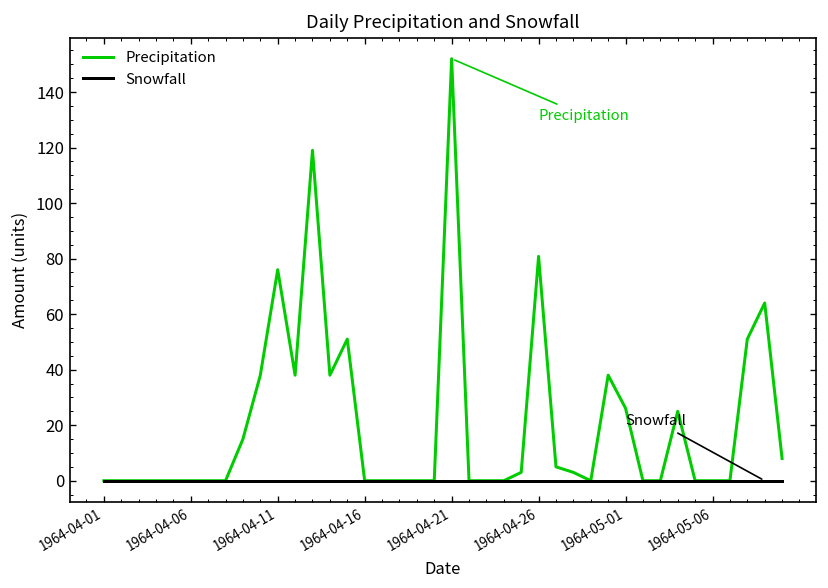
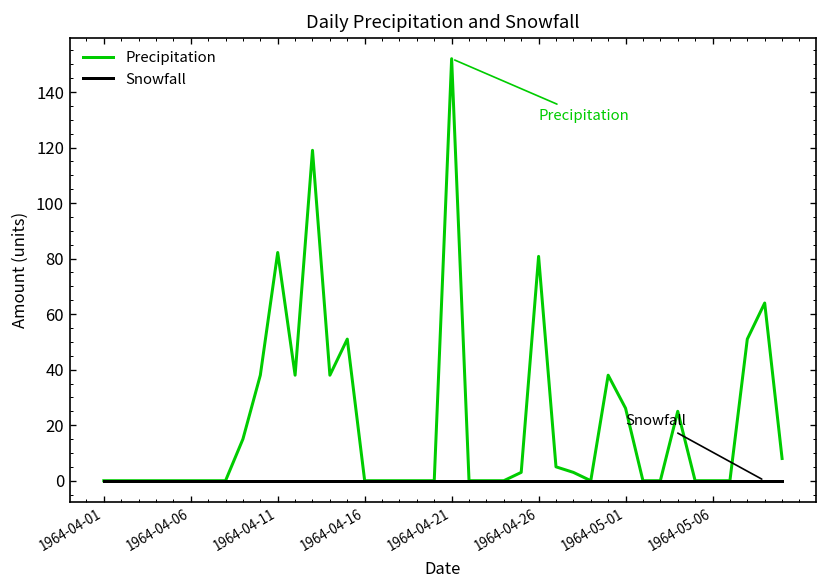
Precipitation, 1964-04-11: 76 -> 82
